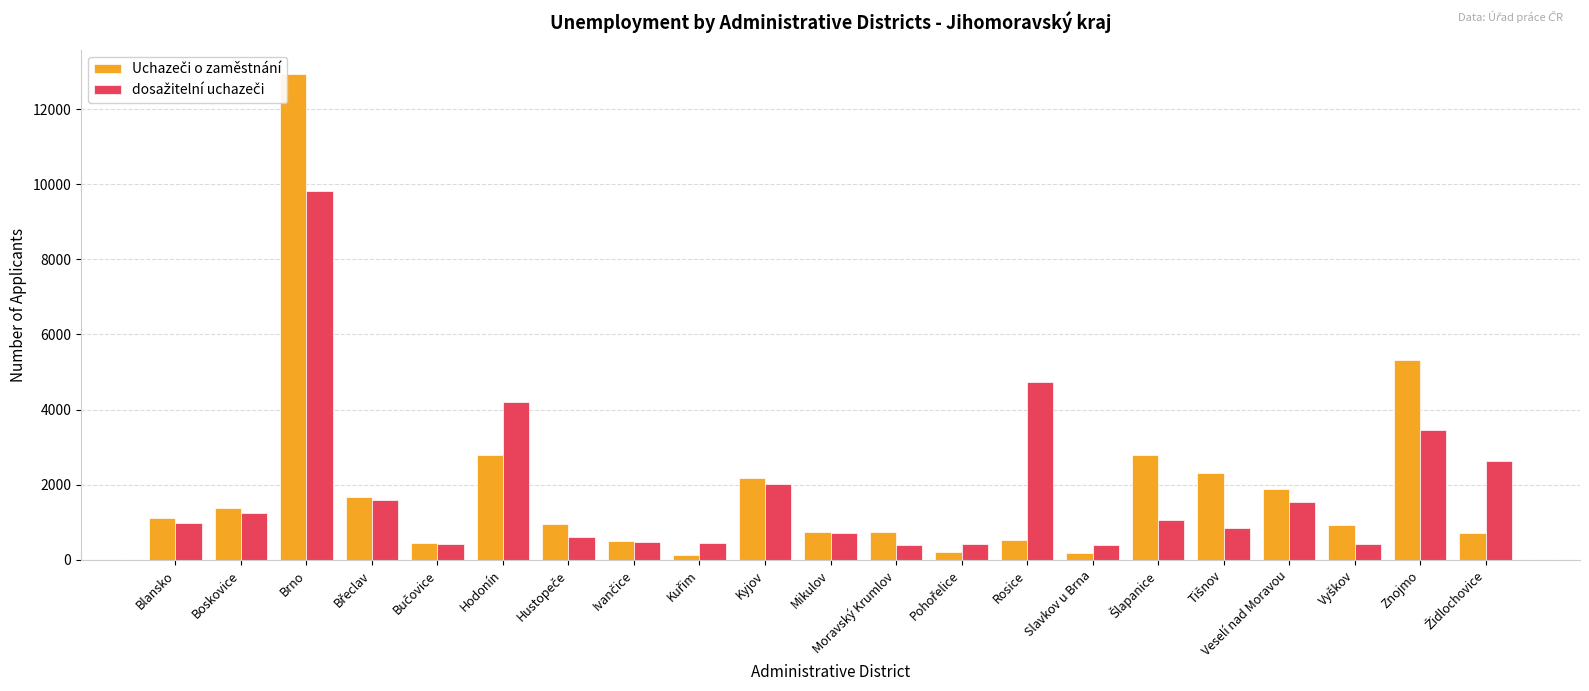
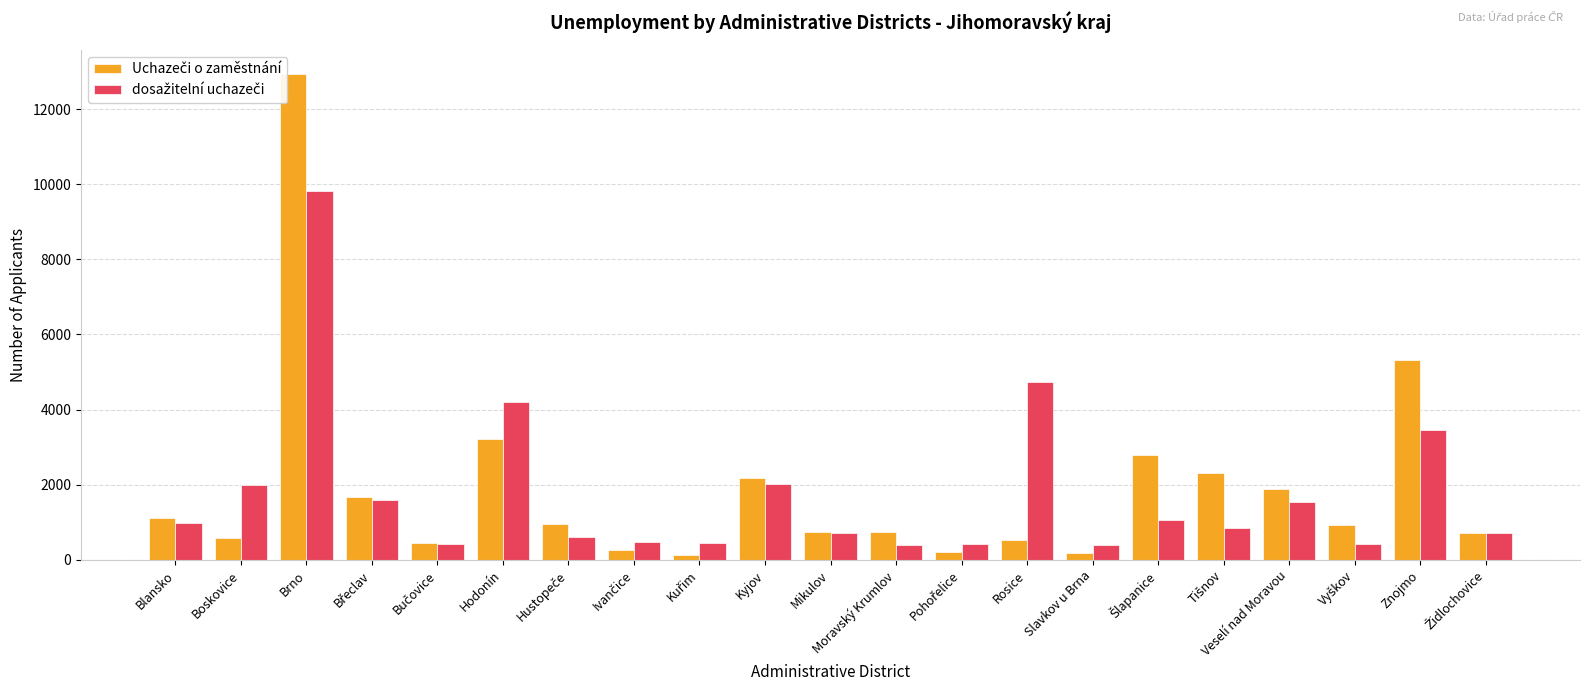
Uchazeči o zaměstnání, Boskovice: 1400 -> 600
dosažitelní uchazeči, Boskovice: 1300 -> 2000
Uchazeči o zaměstnání, Hodonín: 2800 -> 3200
Uchazeči o zaměstnání, Ivančice: 500 -> 300
dosažitelní uchazeči, Židlochovice: 2600 -> 700
